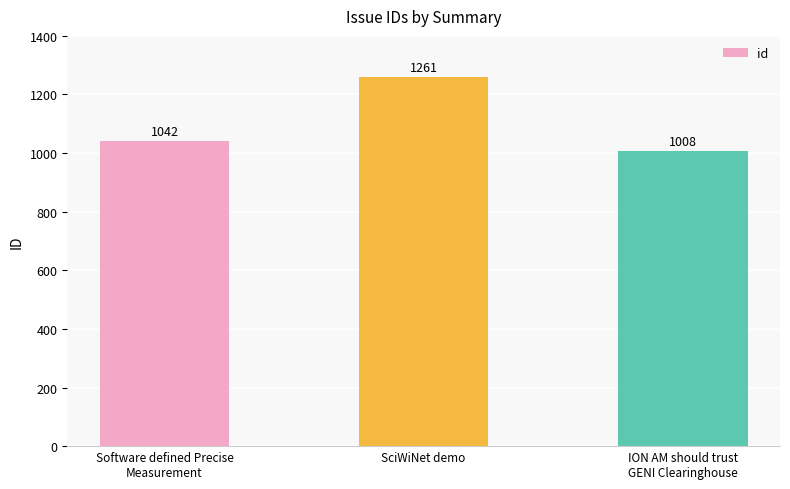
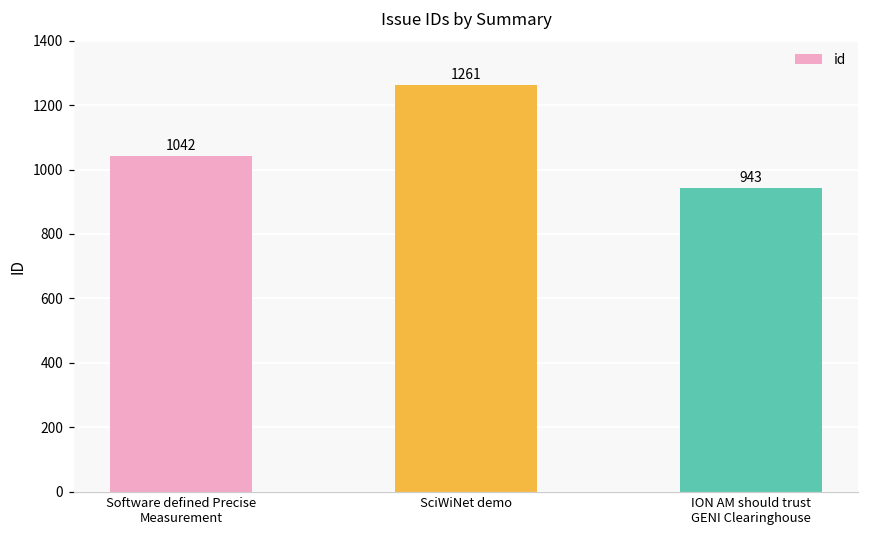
ION AM should trust GENI Clearinghouse: 1008 -> 943
